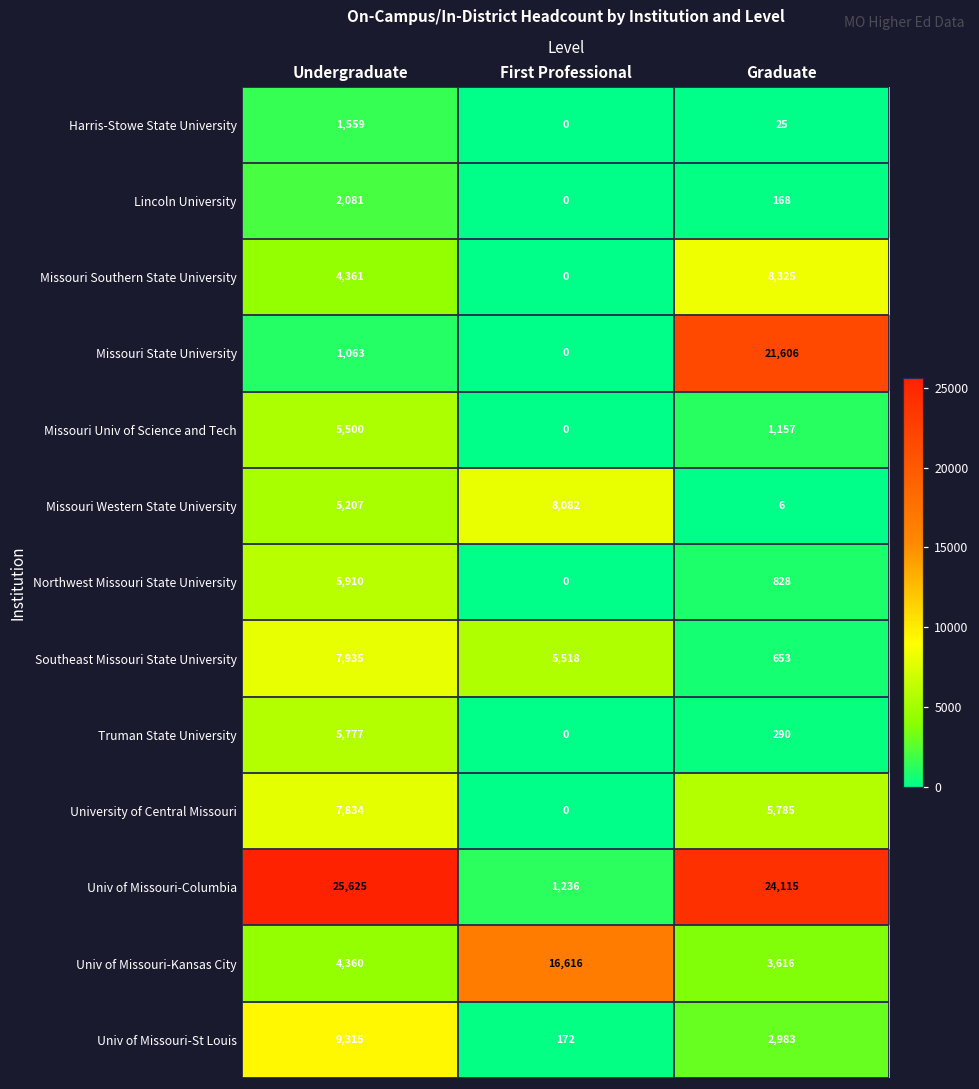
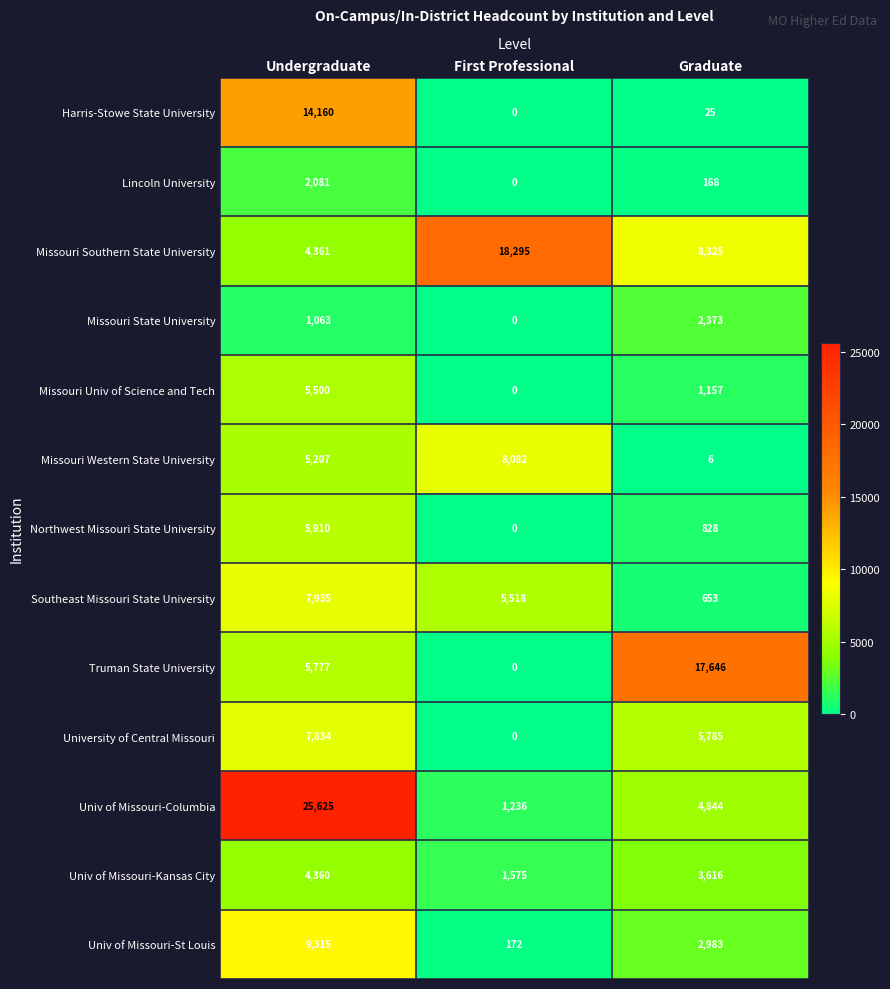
Harris-Stowe State University, Undergraduate: 1,559 -> 14,160
Missouri Southern State University, First Professional: 0 -> 18,295
Missouri State University, Graduate: 21,606 -> 2,373
Truman State University, Graduate: 290 -> 17,646
Univ of Missouri-Columbia, Graduate: 24,115 -> 4,844
Univ of Missouri-Kansas City, First Professional: 16,616 -> 1,575
